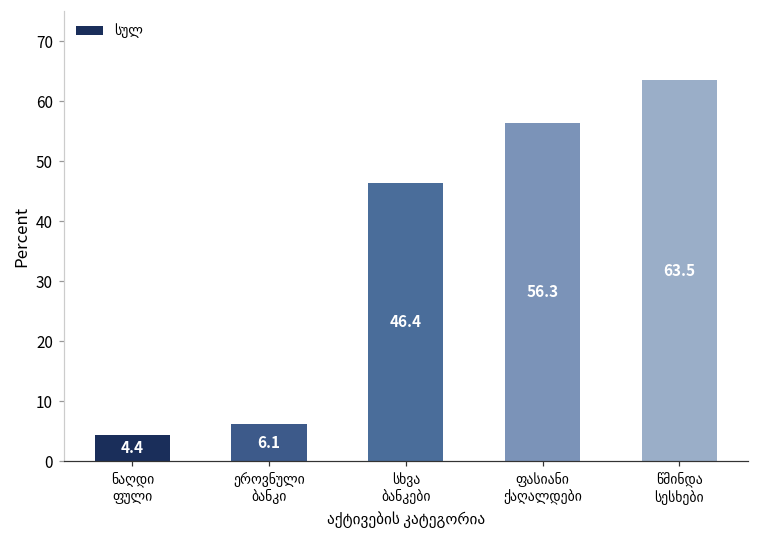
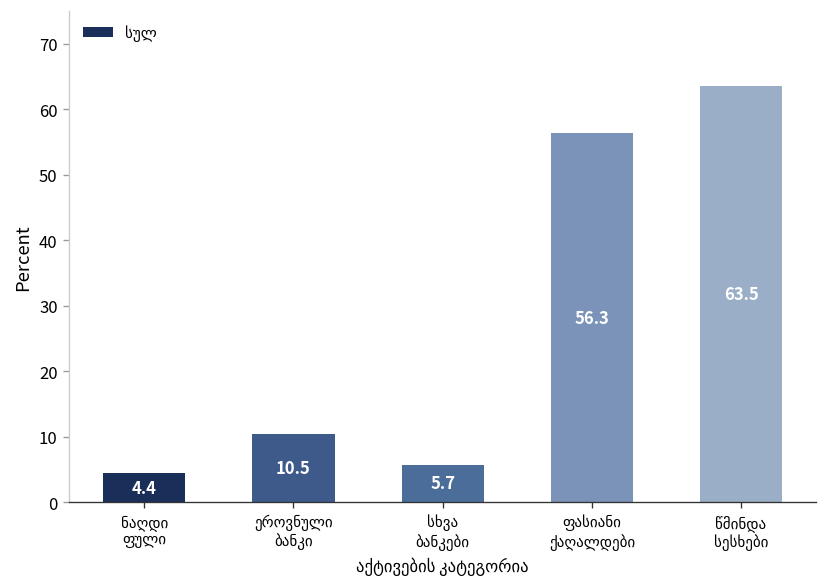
ეროვნული ბანკი: 6.1 -> 10.5
სხვა ბანკები: 46.4 -> 5.7
